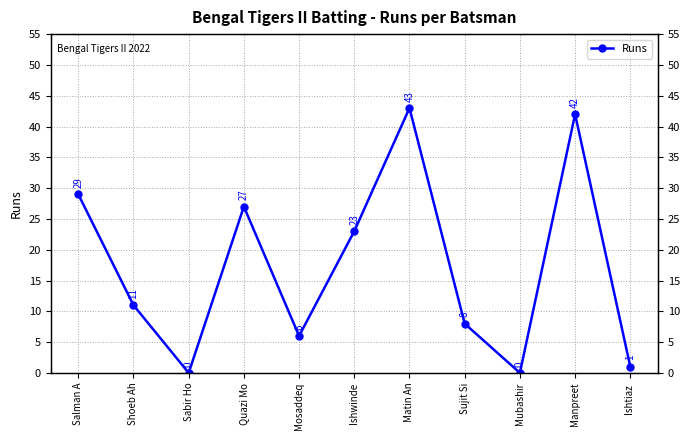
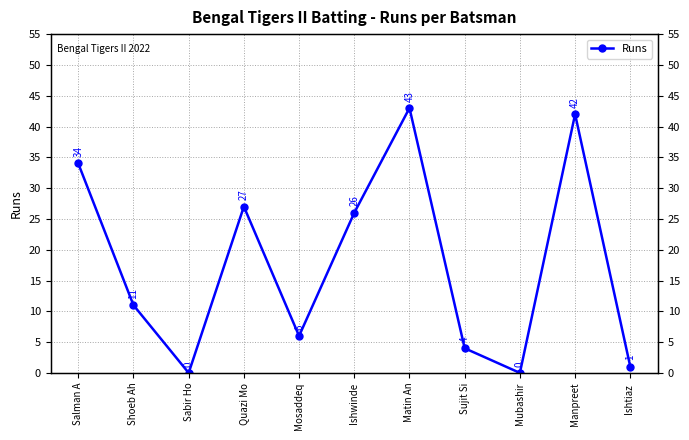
Salman A: 29 -> 34
Ishwinde: 23 -> 26
Sujit Si: 8 -> 4
